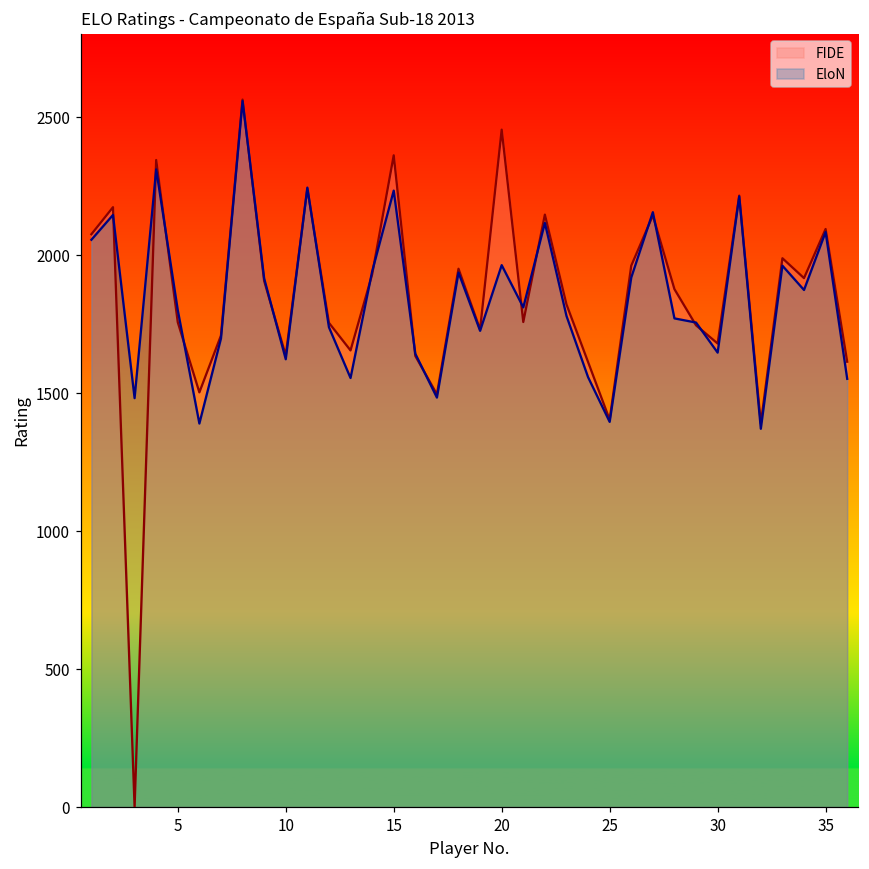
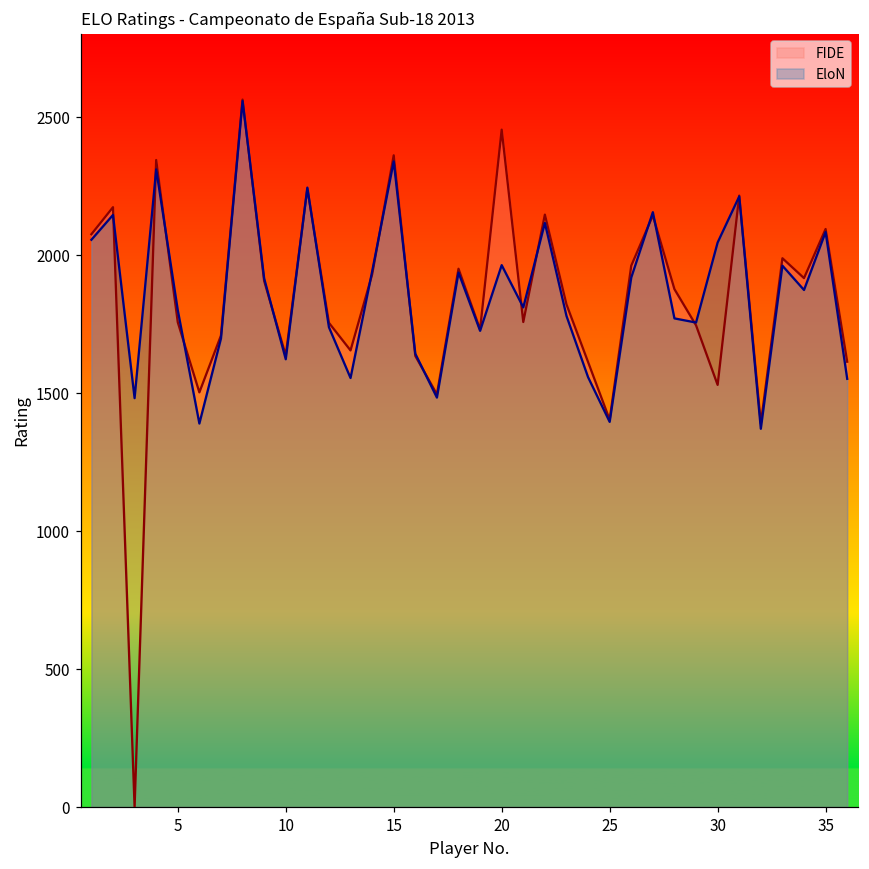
EloN, 15: 2230 -> 2340
FIDE, 30: 1680 -> 1530
EloN, 30: 1650 -> 2050
